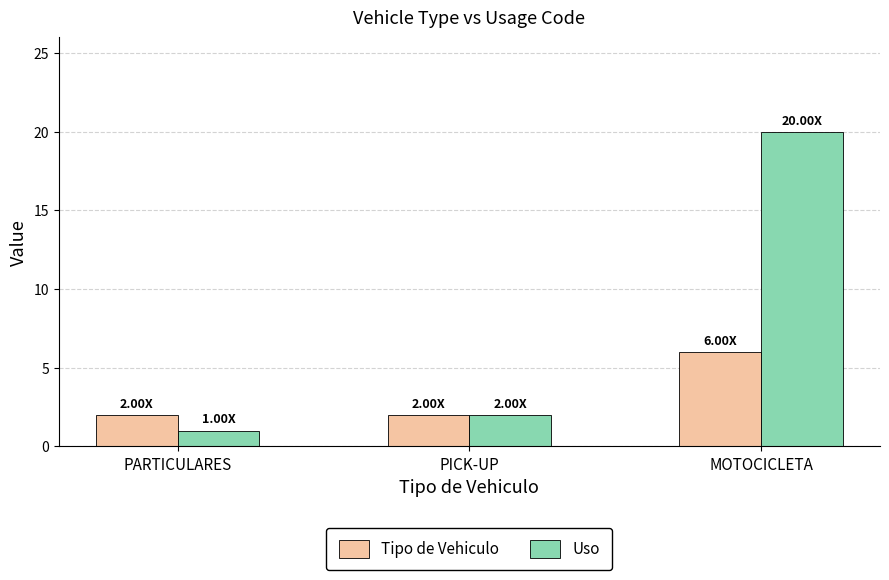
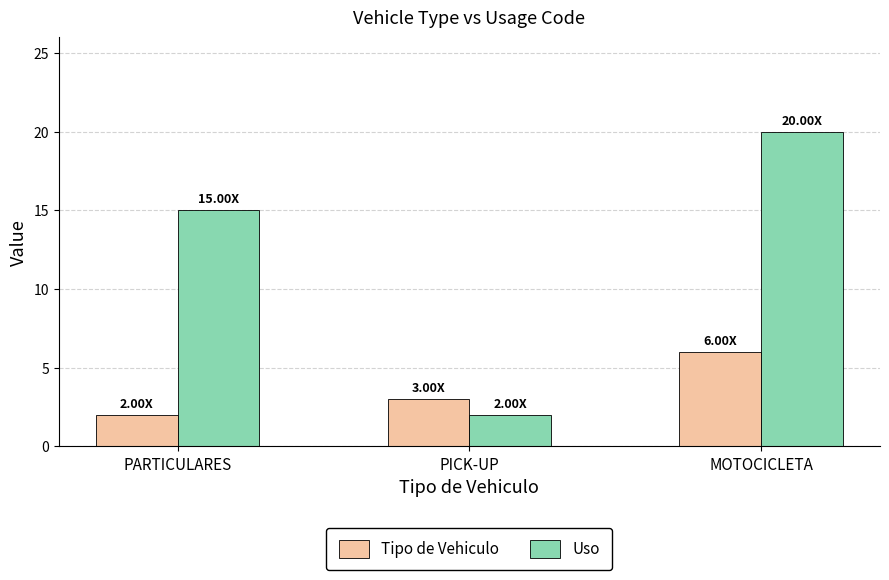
Uso, PARTICULARES: 1.00X -> 15.00X
Tipo de Vehiculo, PICK-UP: 2.00X -> 3.00X
